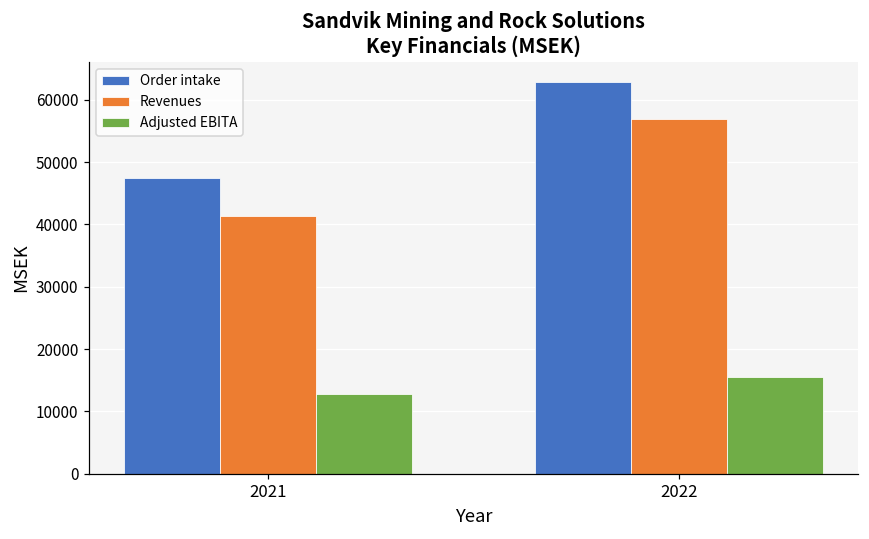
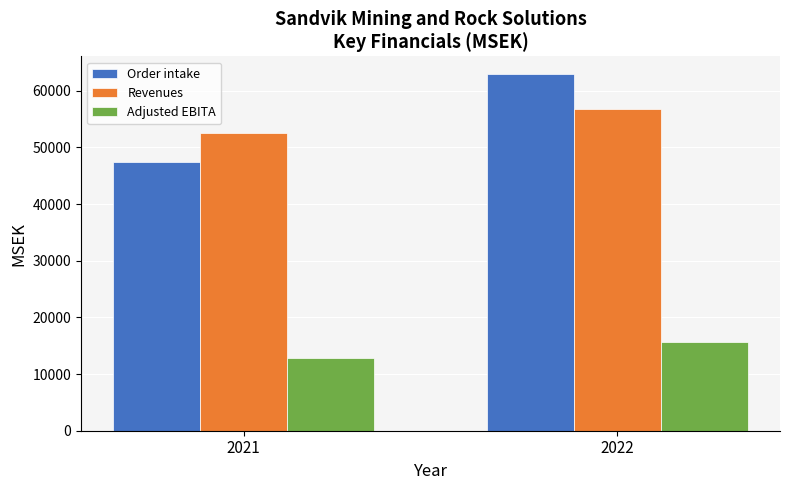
Revenues, 2021: 41000 -> 53000
